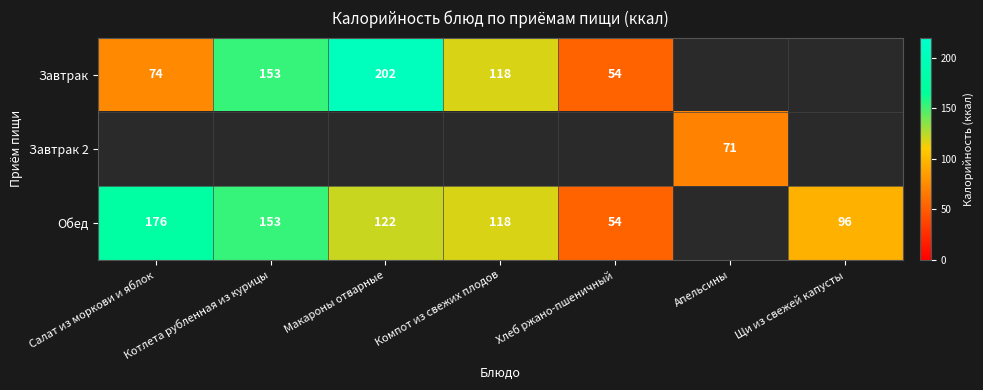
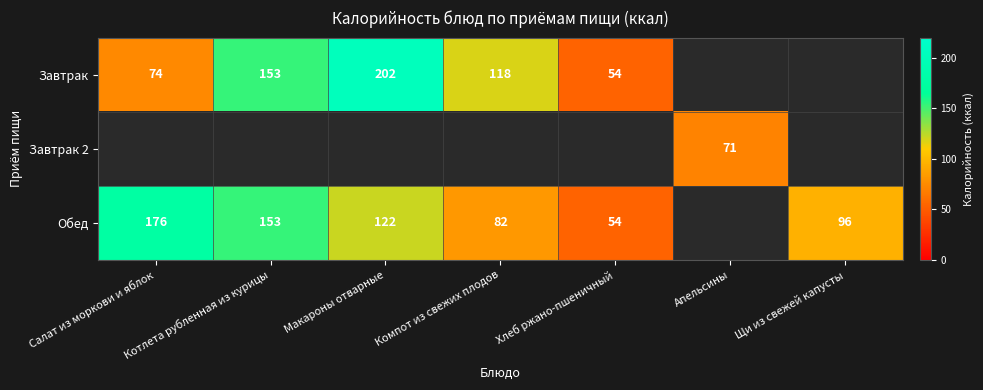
Обед, Компот из свежих плодов: 118 -> 82
